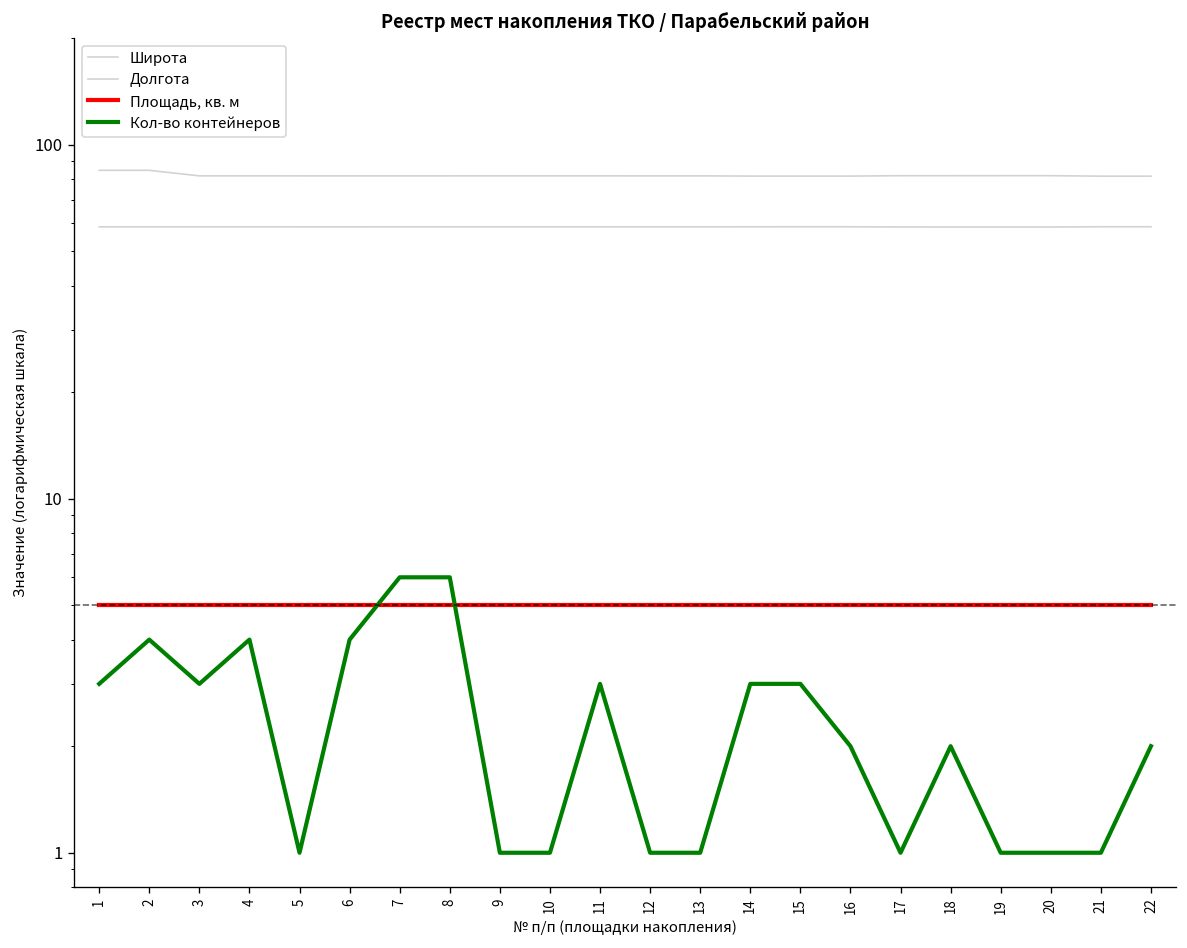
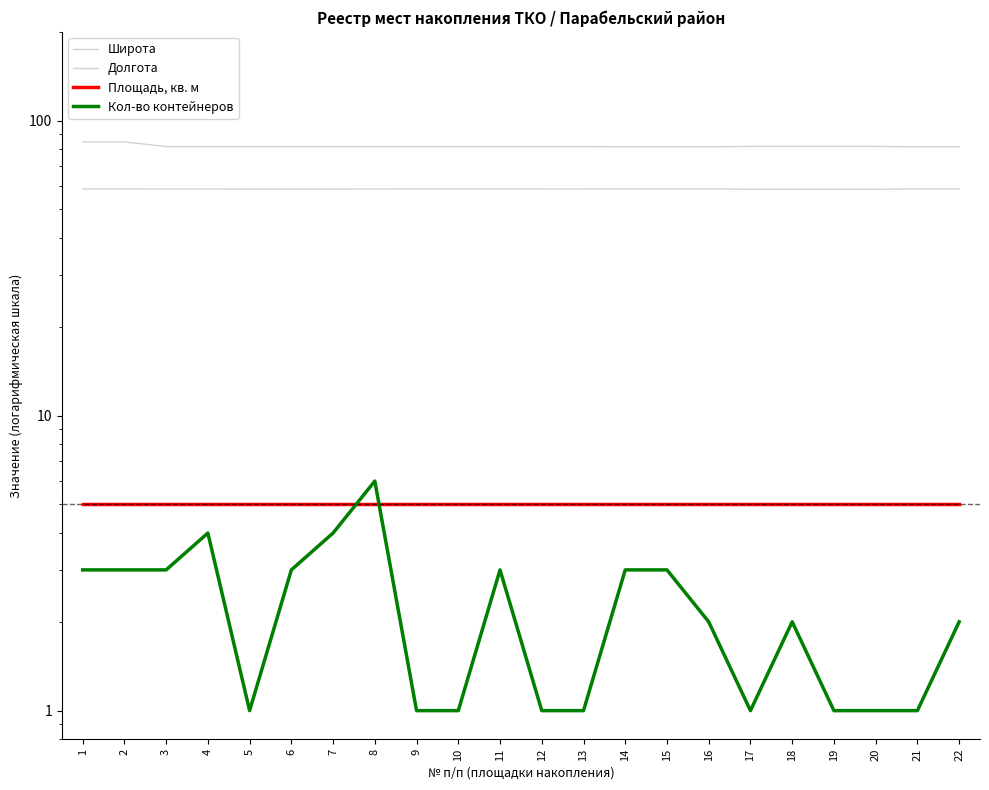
Кол-во контейнеров, 2: 4 -> 3
Кол-во контейнеров, 6: 4 -> 3
Кол-во контейнеров, 7: 6 -> 4
